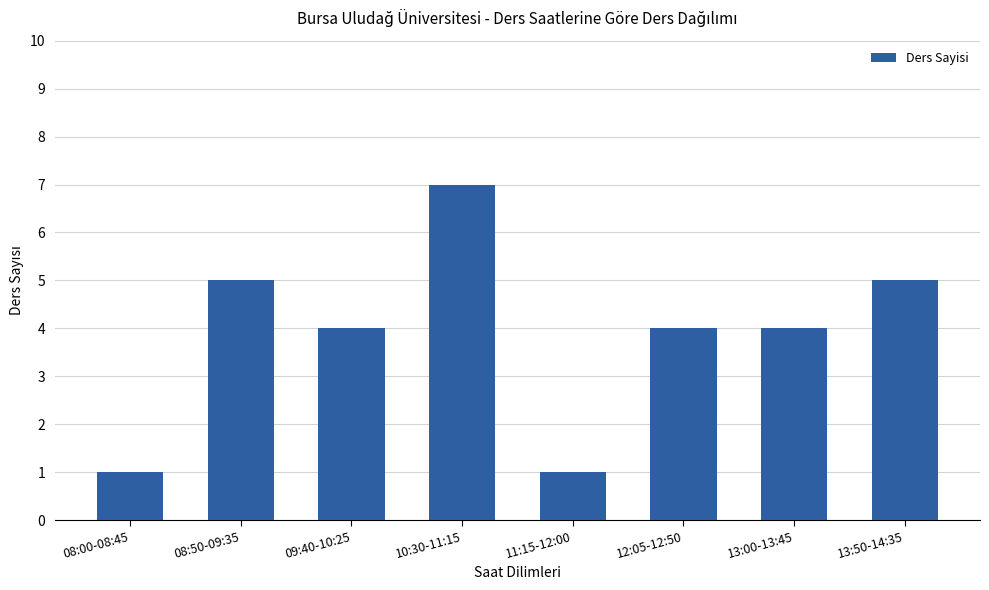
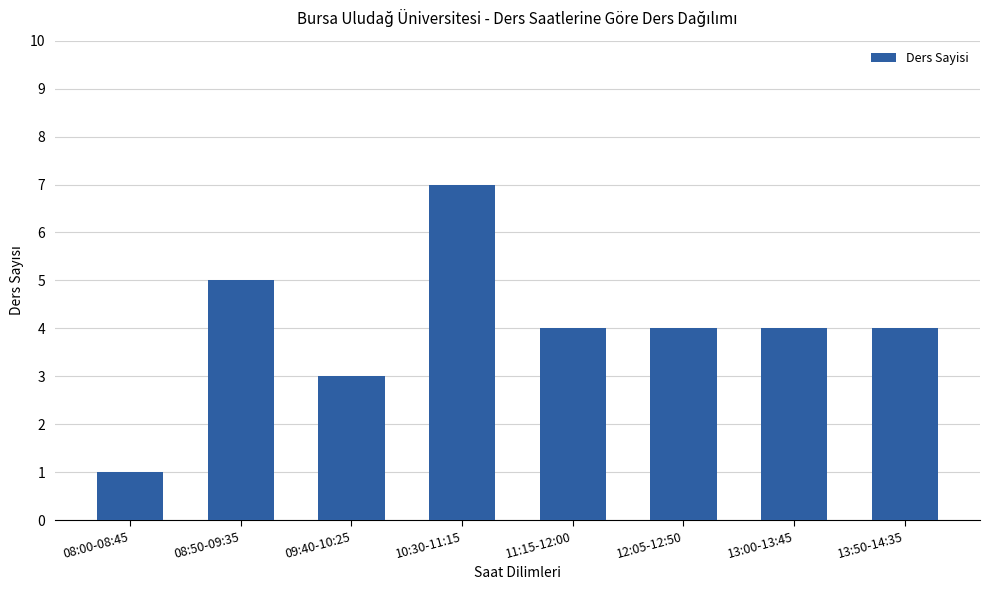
09:40-10:25: 4 -> 3
11:15-12:00: 1 -> 4
13:50-14:35: 5 -> 4
